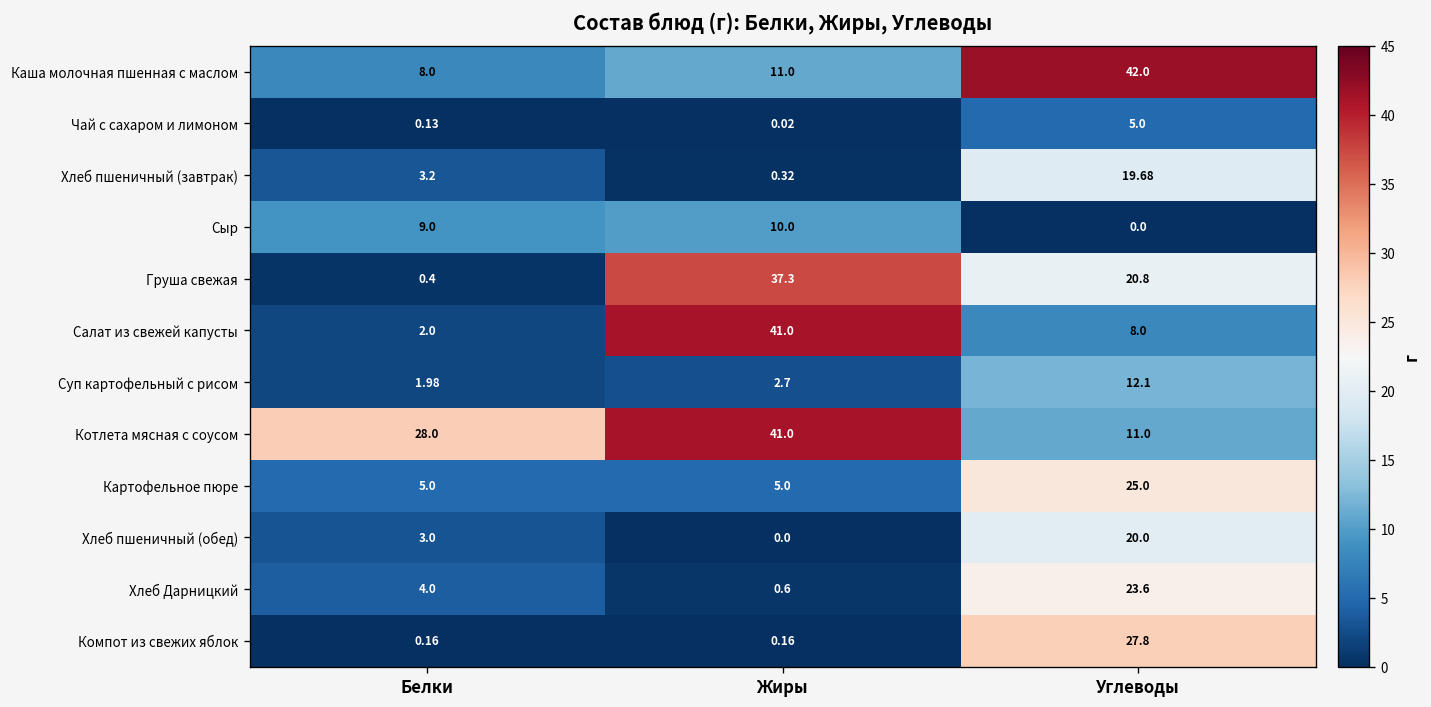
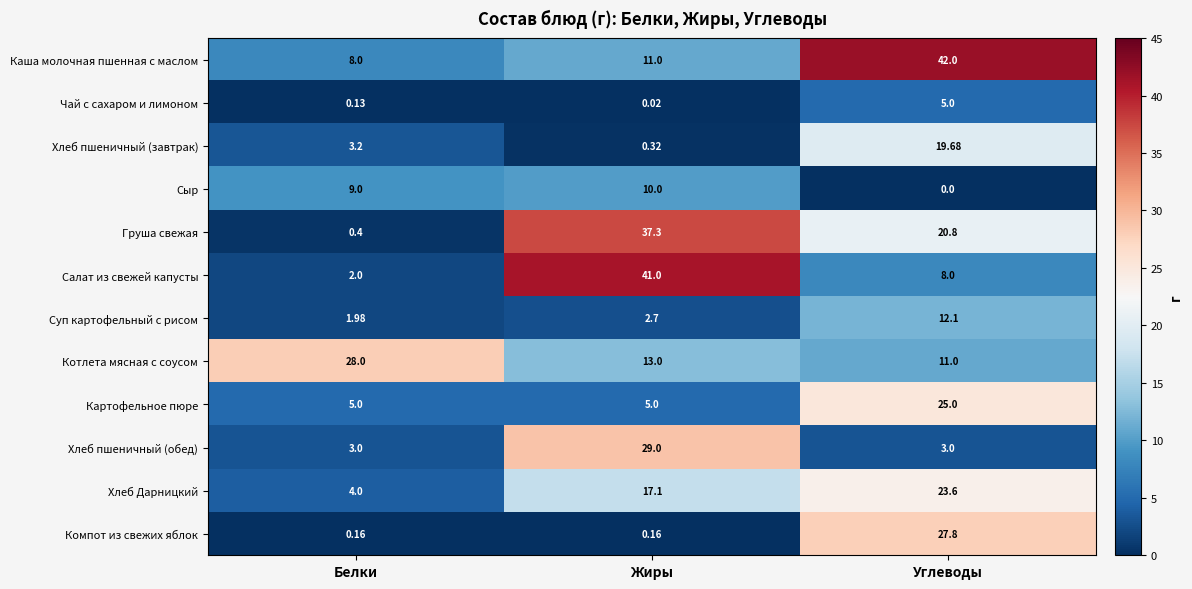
Котлета мясная с соусом, Жиры: 41.0 -> 13.0
Хлеб пшеничный (обед), Жиры: 0.0 -> 29.0
Хлеб пшеничный (обед), Углеводы: 20.0 -> 3.0
Хлеб Дарницкий, Жиры: 0.6 -> 17.1
